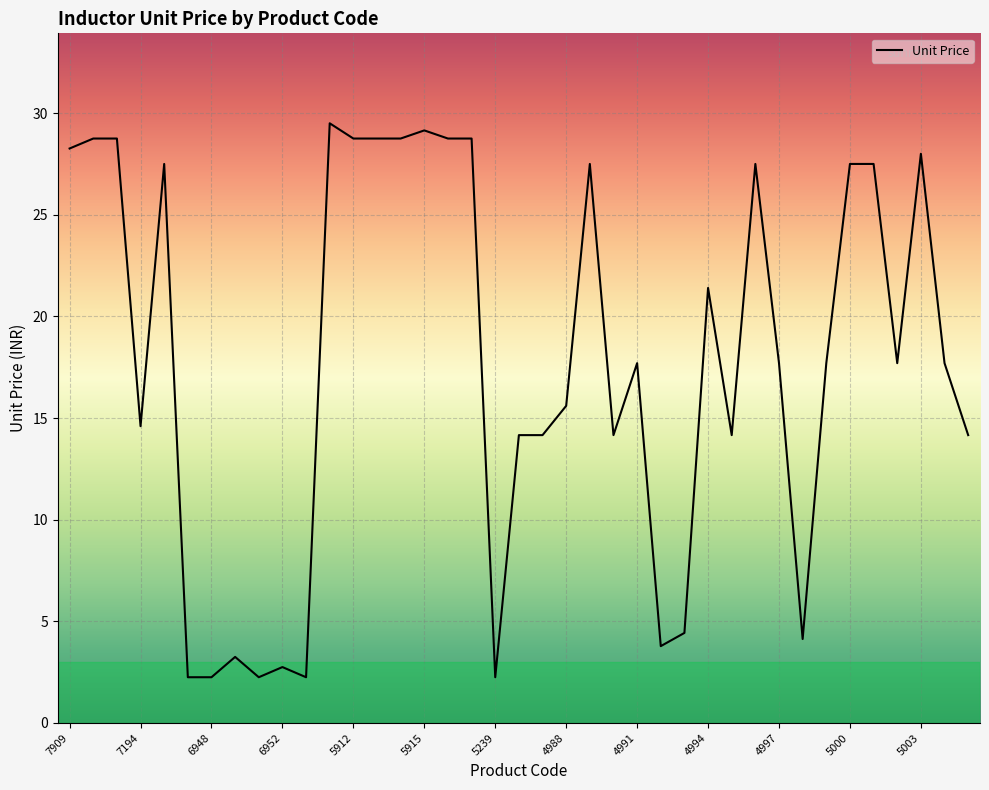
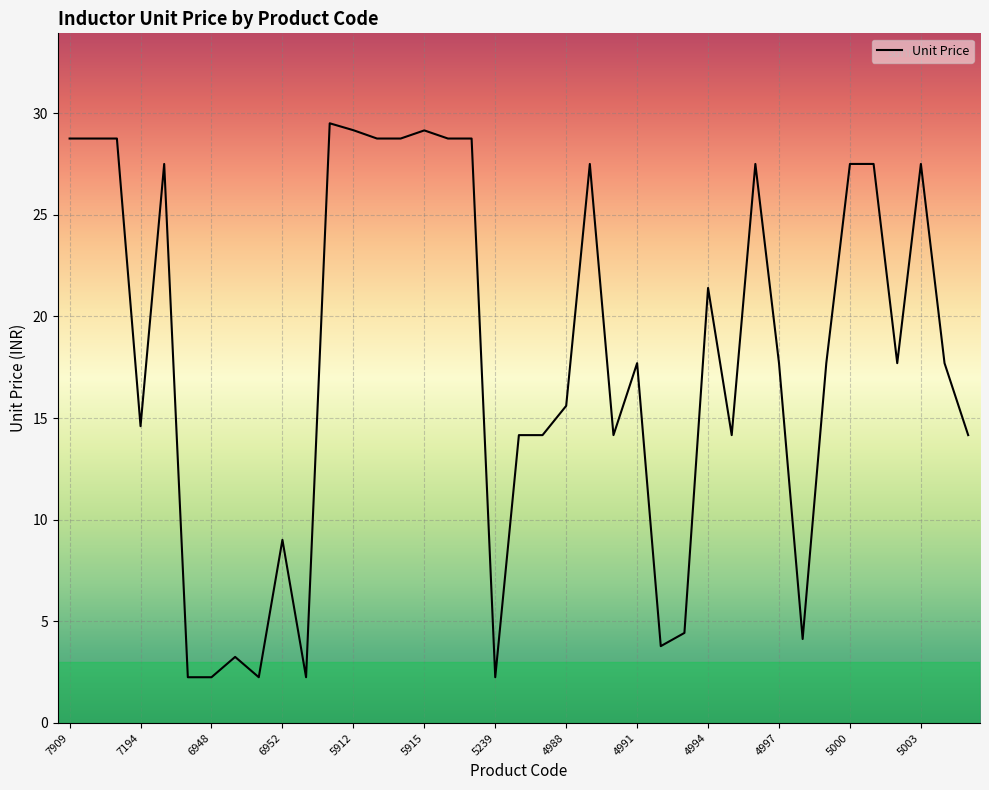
7909: 28.3 -> 28.8
6952: 2.8 -> 9.0
5912: 28.8 -> 29.2
5003: 28.0 -> 27.5
